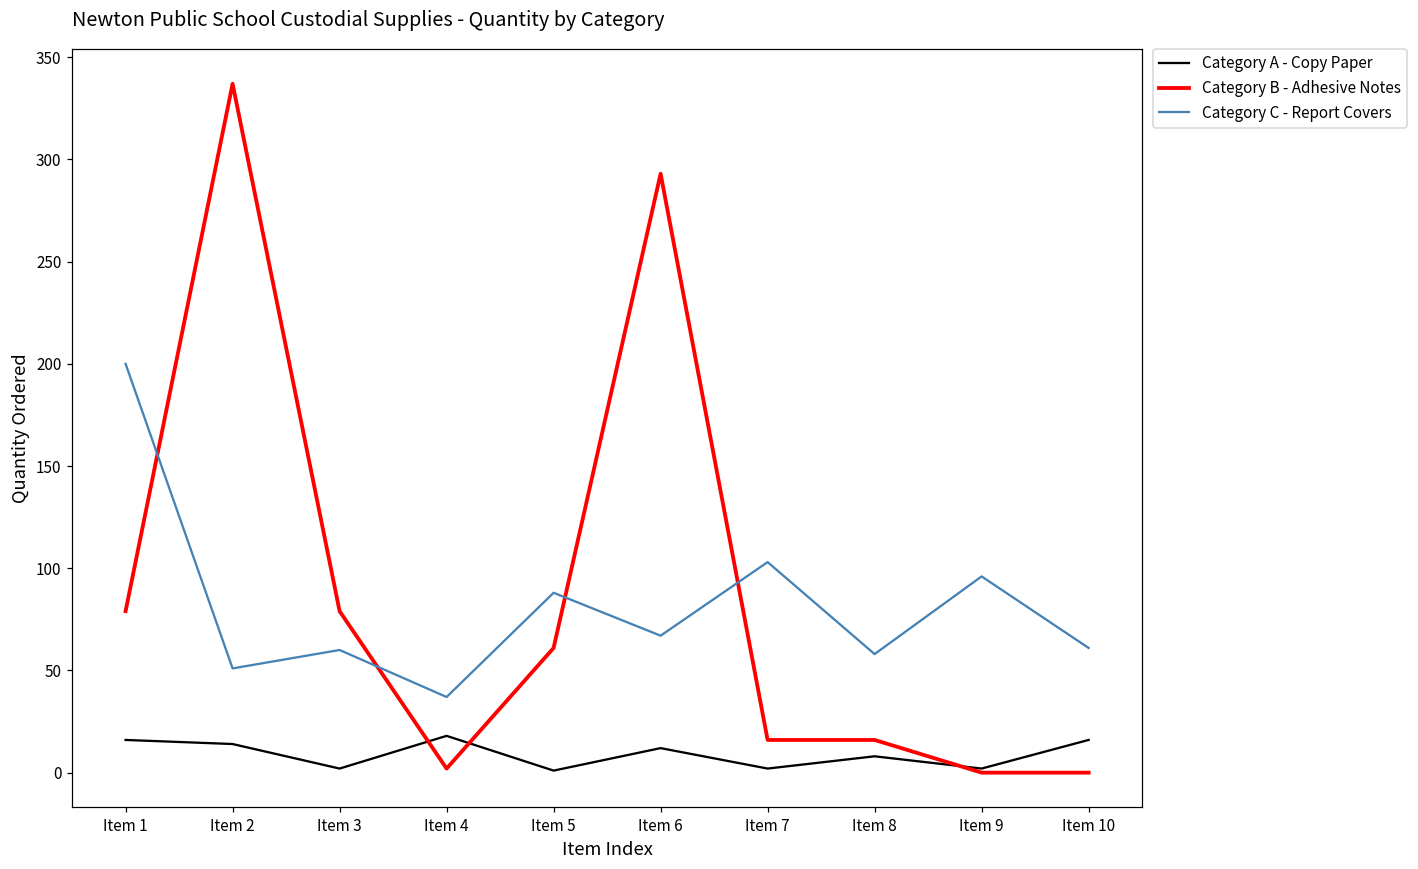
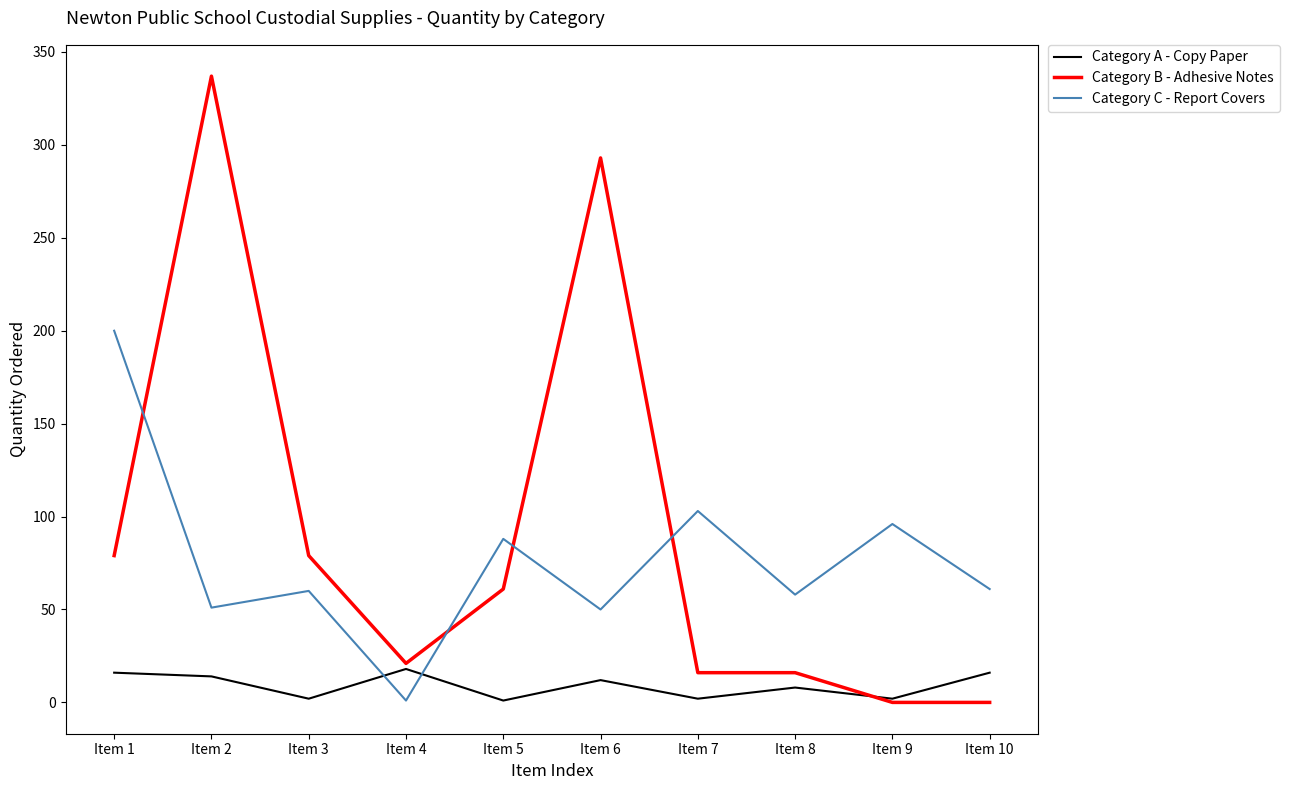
Category B - Adhesive Notes, Item 4: 2 -> 21
Category C - Report Covers, Item 4: 37 -> 1
Category C - Report Covers, Item 6: 67 -> 50
